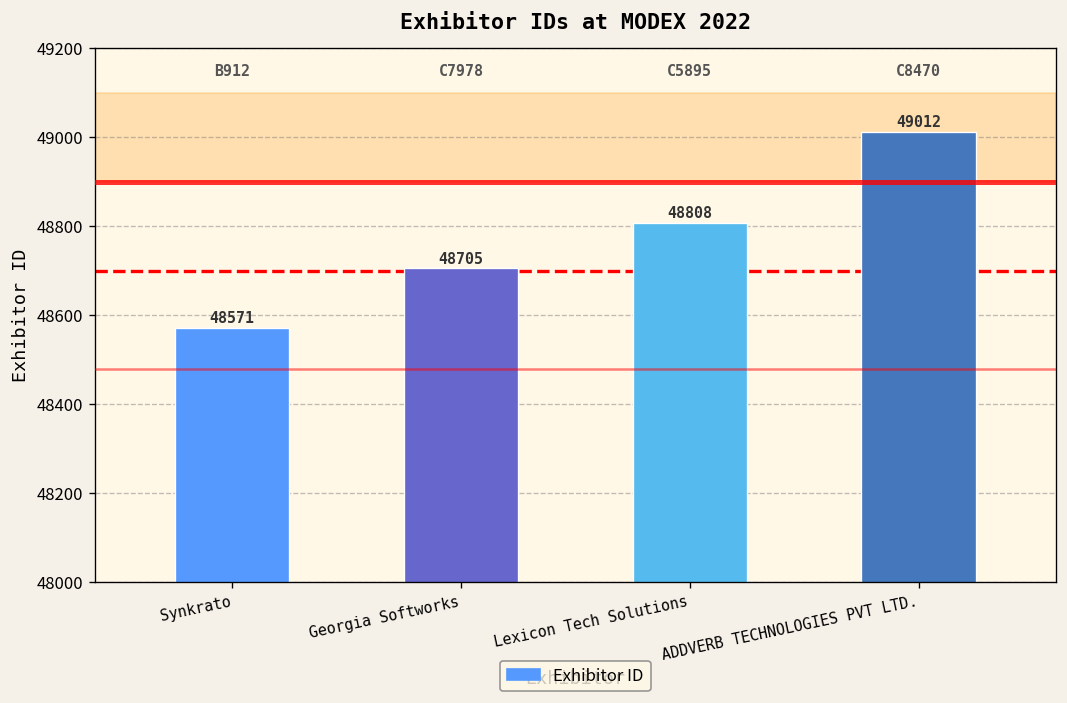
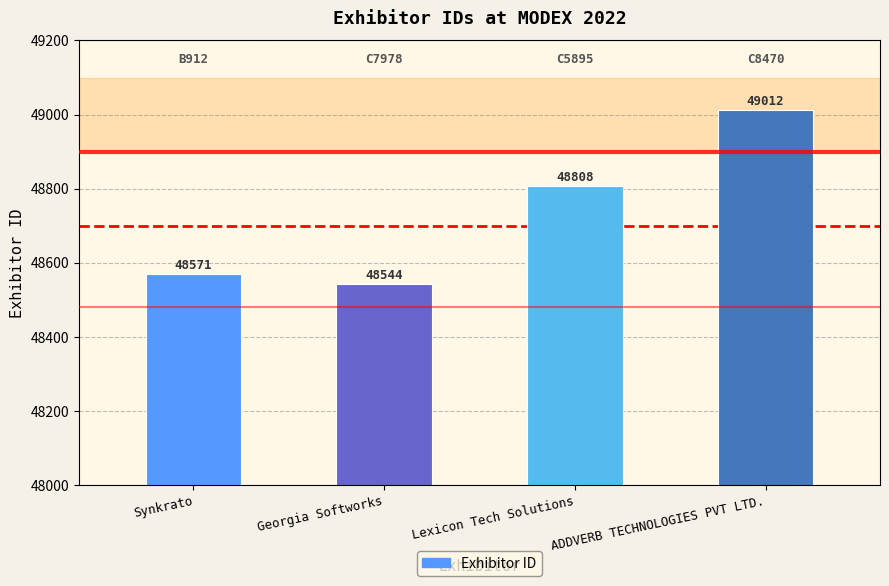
Georgia Softworks: 48705 -> 48544
